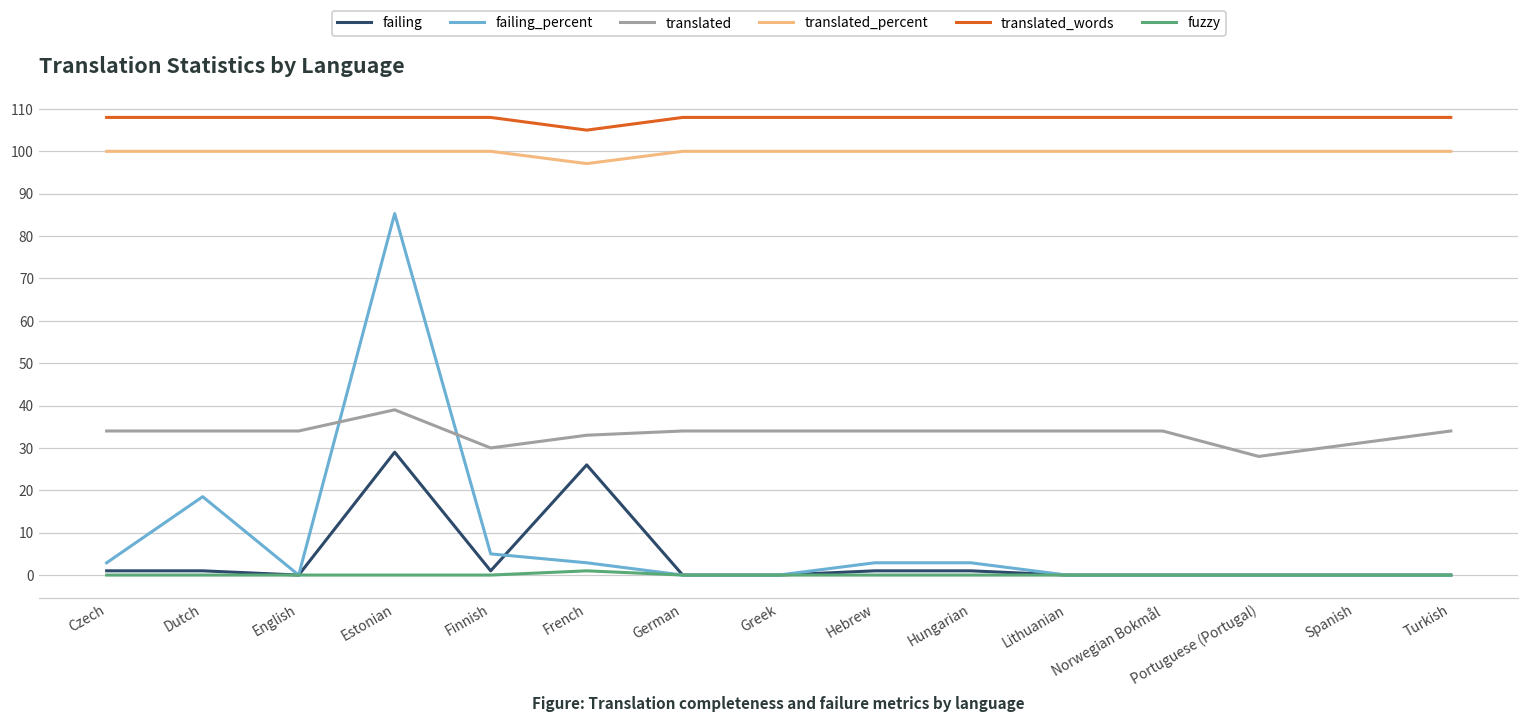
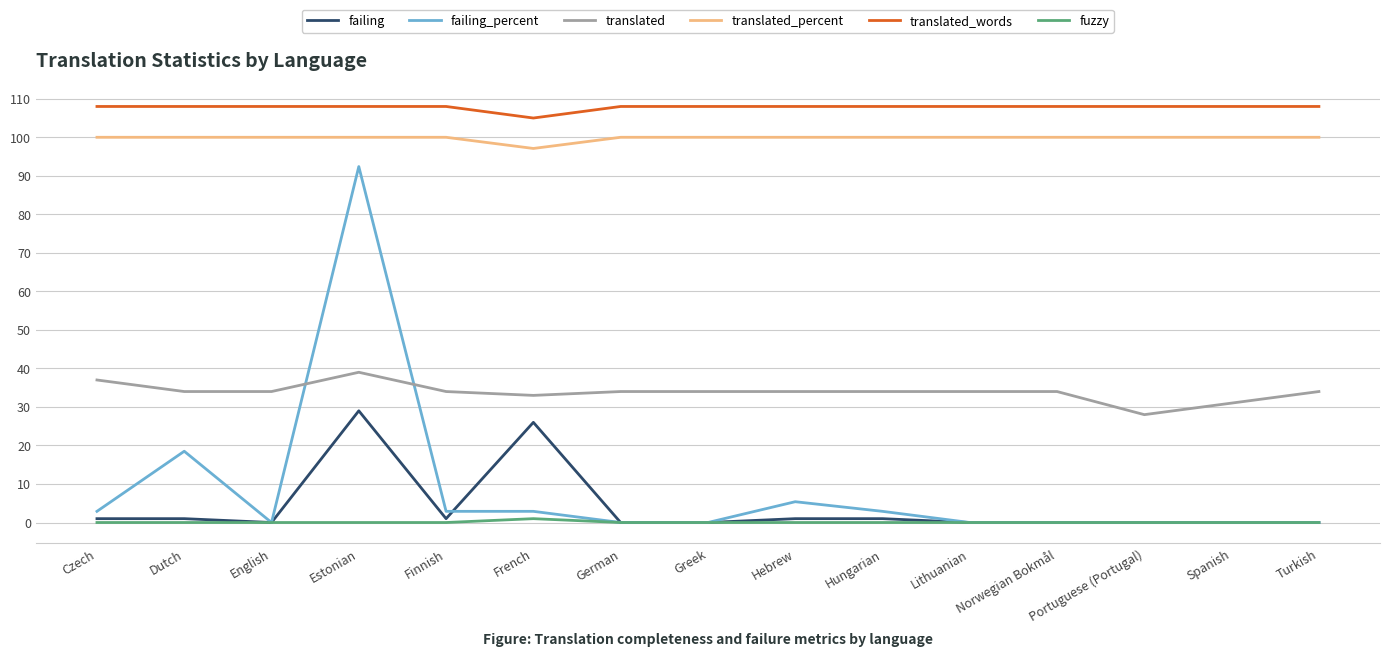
translated, Czech: 34 -> 37
failing_percent, Estonian: 85 -> 92
failing_percent, Finnish: 5 -> 3
translated, Finnish: 30 -> 34
failing_percent, Hebrew: 3 -> 5
